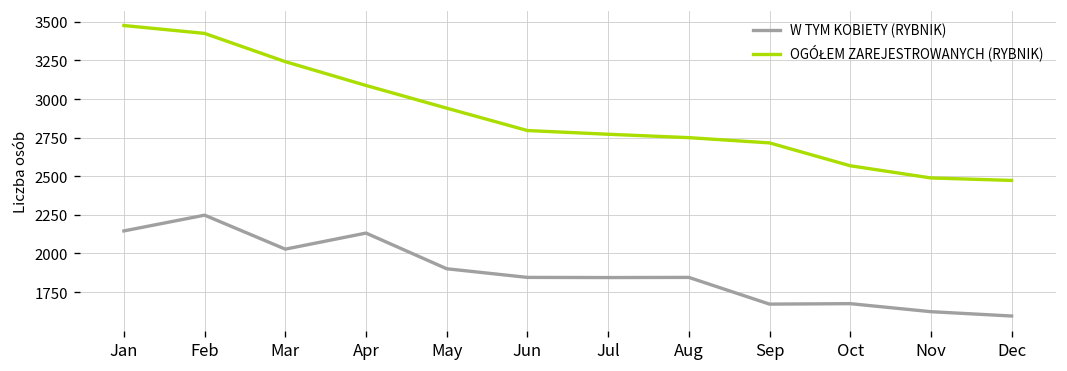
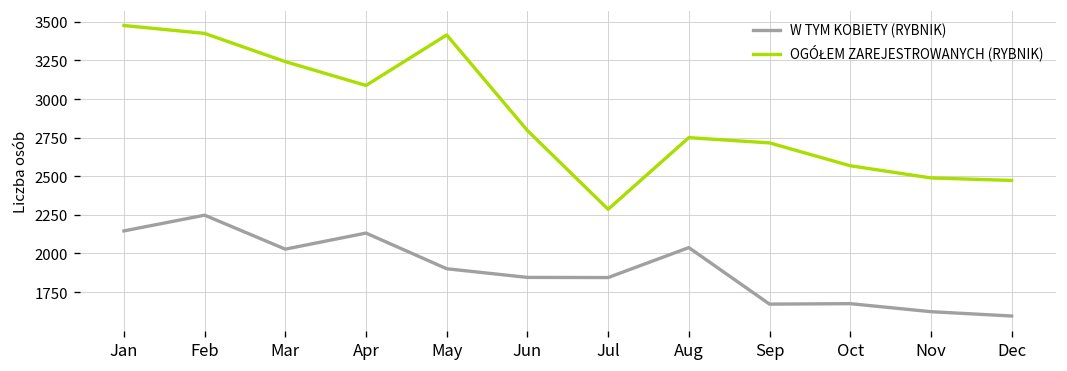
OGÓŁEM ZAREJESTROWANYCH (RYBNIK), May: 2940 -> 3420
OGÓŁEM ZAREJESTROWANYCH (RYBNIK), Jul: 2770 -> 2290
W TYM KOBIETY (RYBNIK), Aug: 1850 -> 2040
